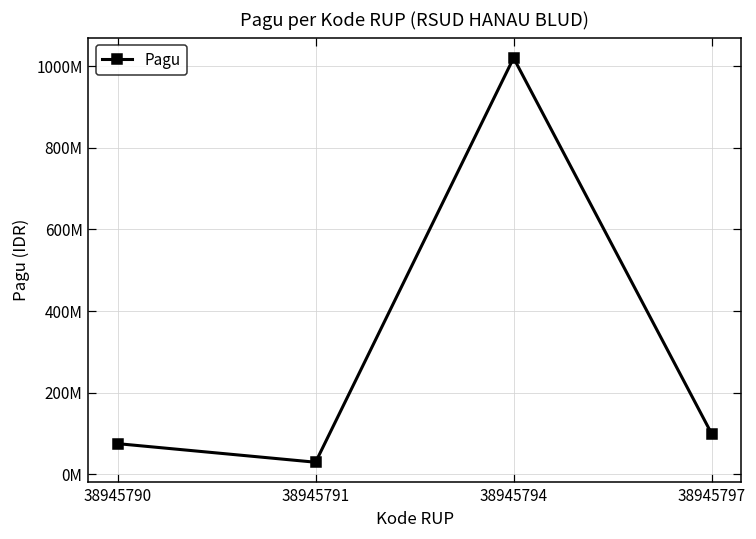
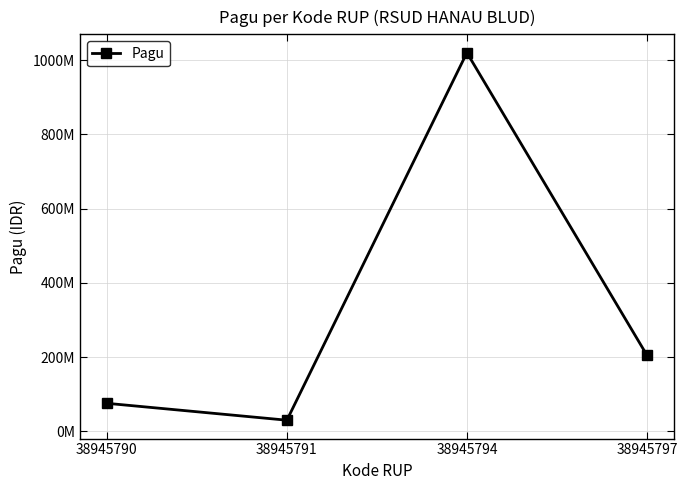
38945797: 100000000 -> 210000000
